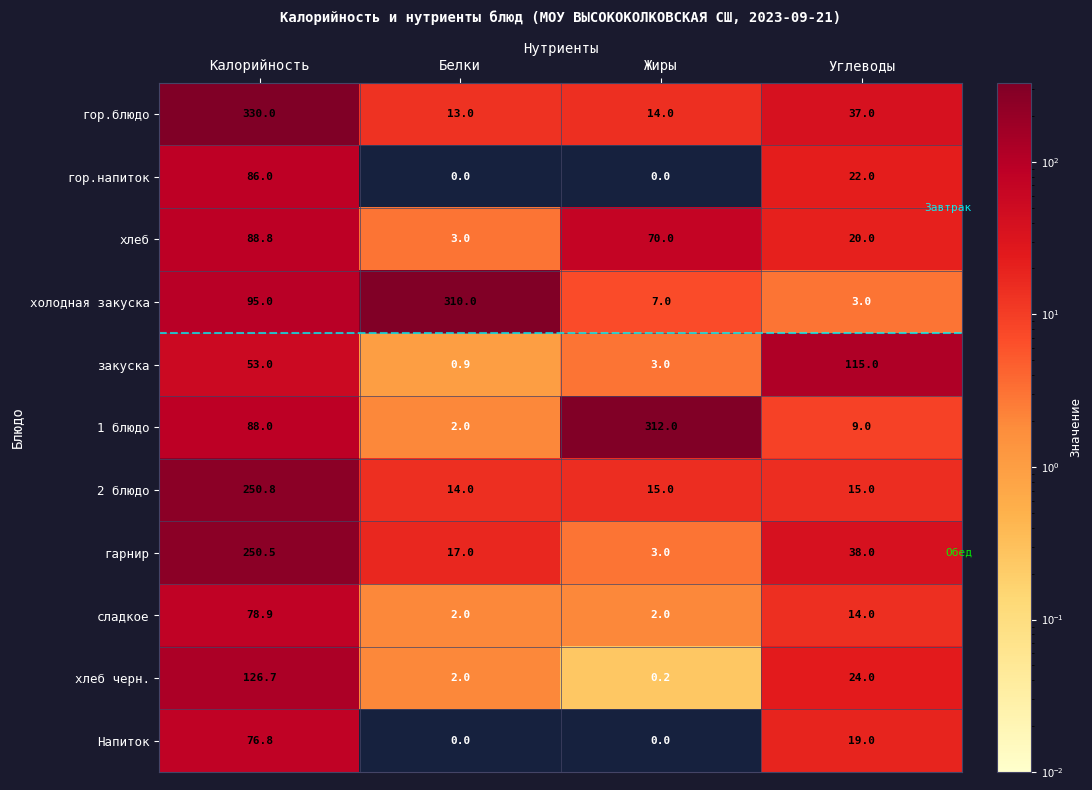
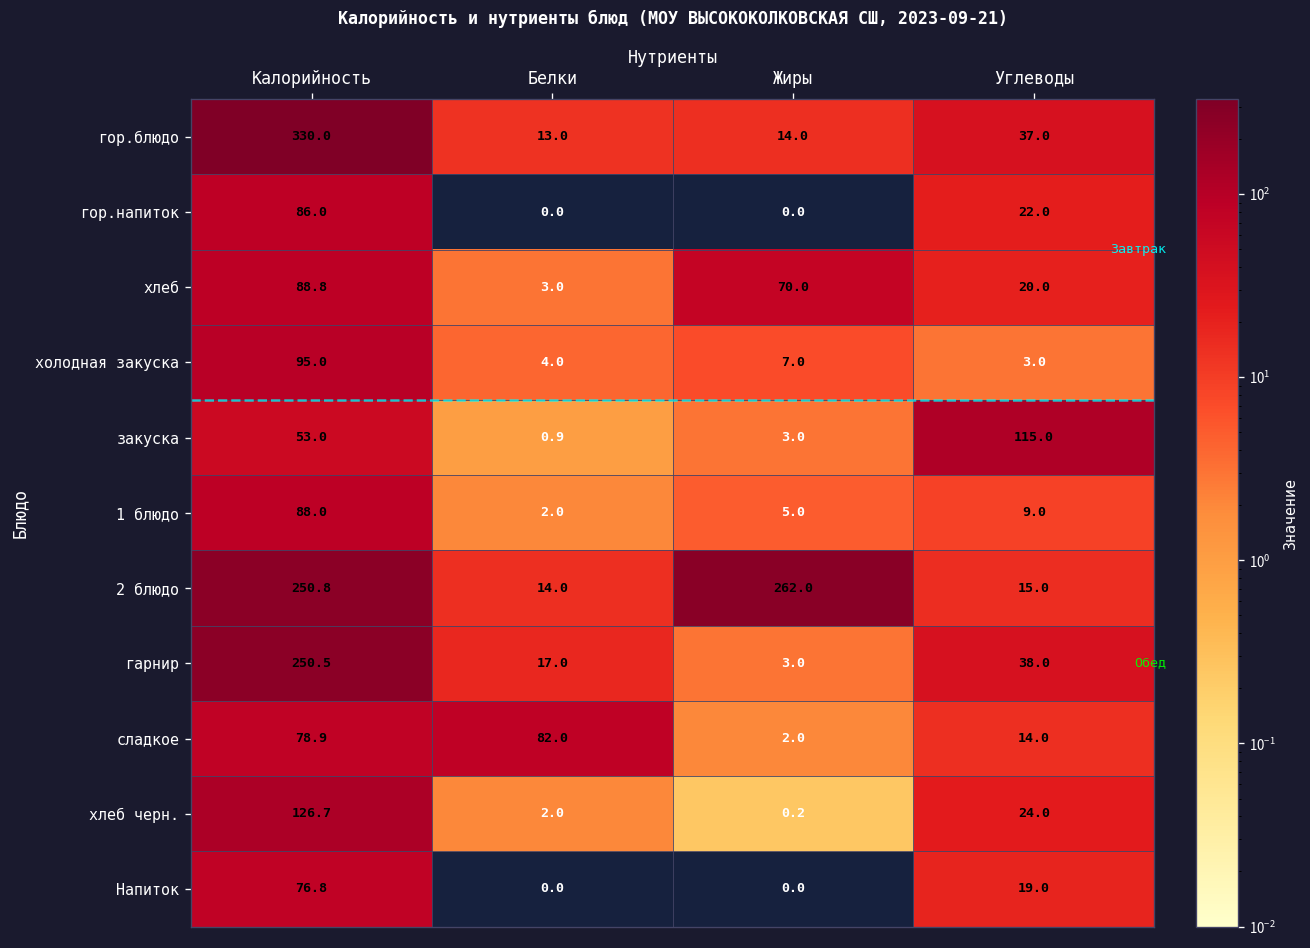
холодная закуска, Белки: 310.0 -> 4.0
1 блюдо, Жиры: 312.0 -> 5.0
2 блюдо, Жиры: 15.0 -> 262.0
сладкое, Белки: 2.0 -> 82.0
